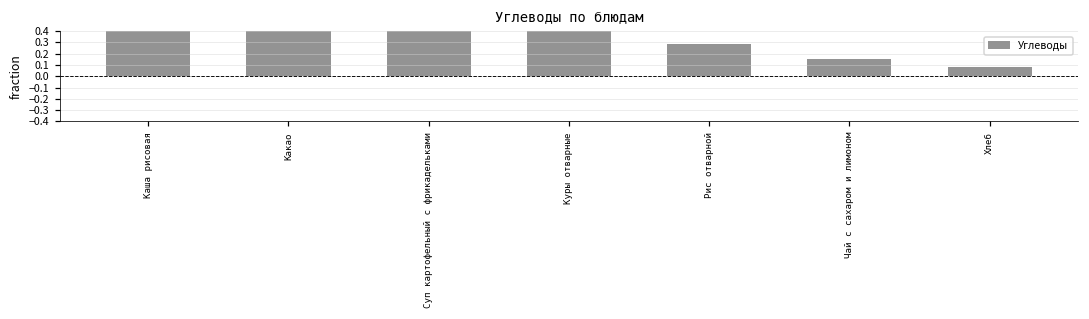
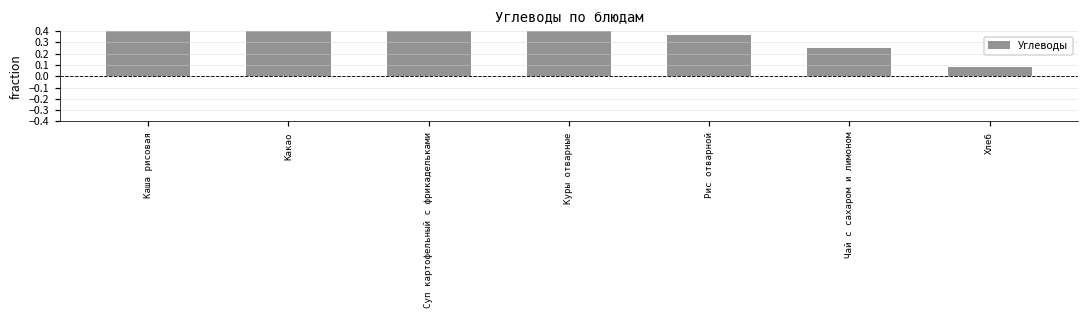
Рис отварной: 0.29 -> 0.37
Чай с сахаром и лимоном: 0.15 -> 0.25
